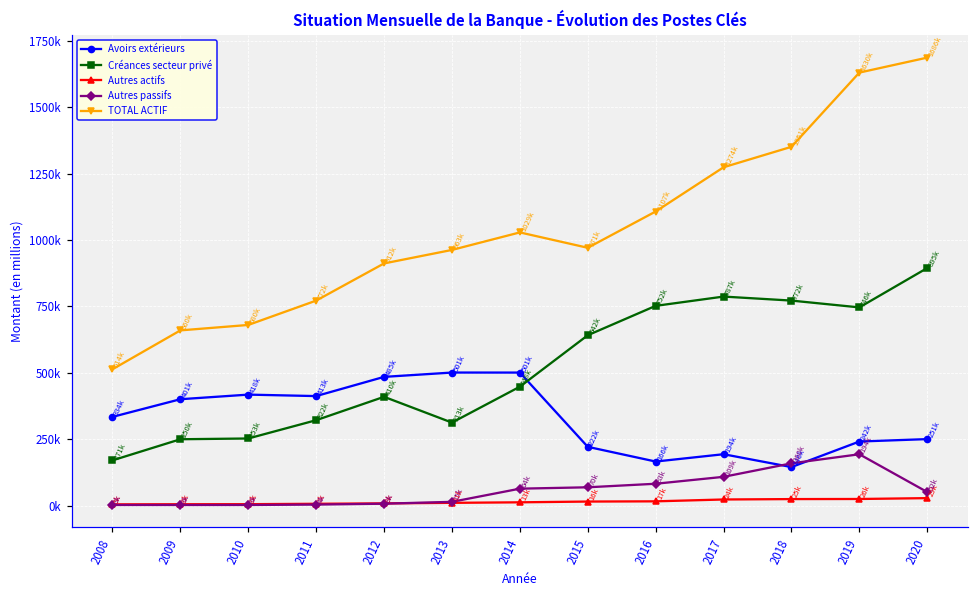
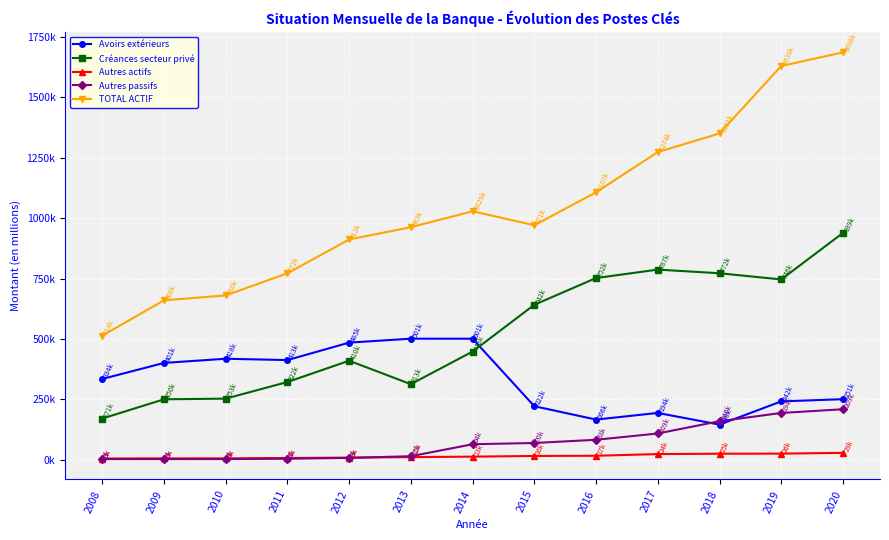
Créances secteur privé, 2020: 895k -> 939k
Autres passifs, 2020: 52k -> 209k
